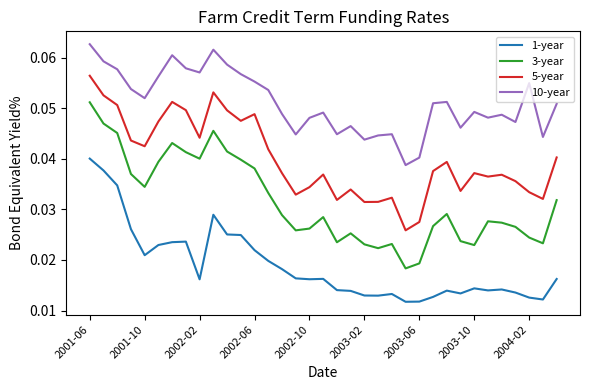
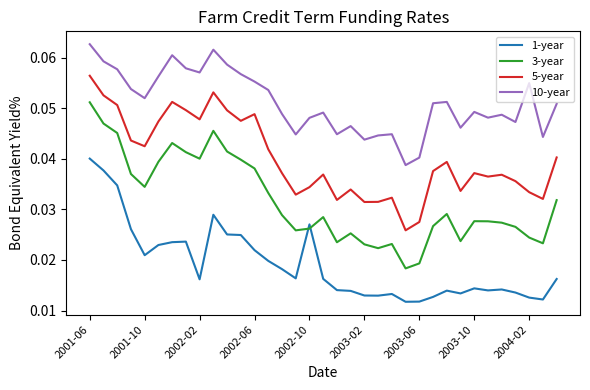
5-year, 2002-02: 0.044 -> 0.048
1-year, 2002-10: 0.016 -> 0.027
3-year, 2003-10: 0.023 -> 0.028
